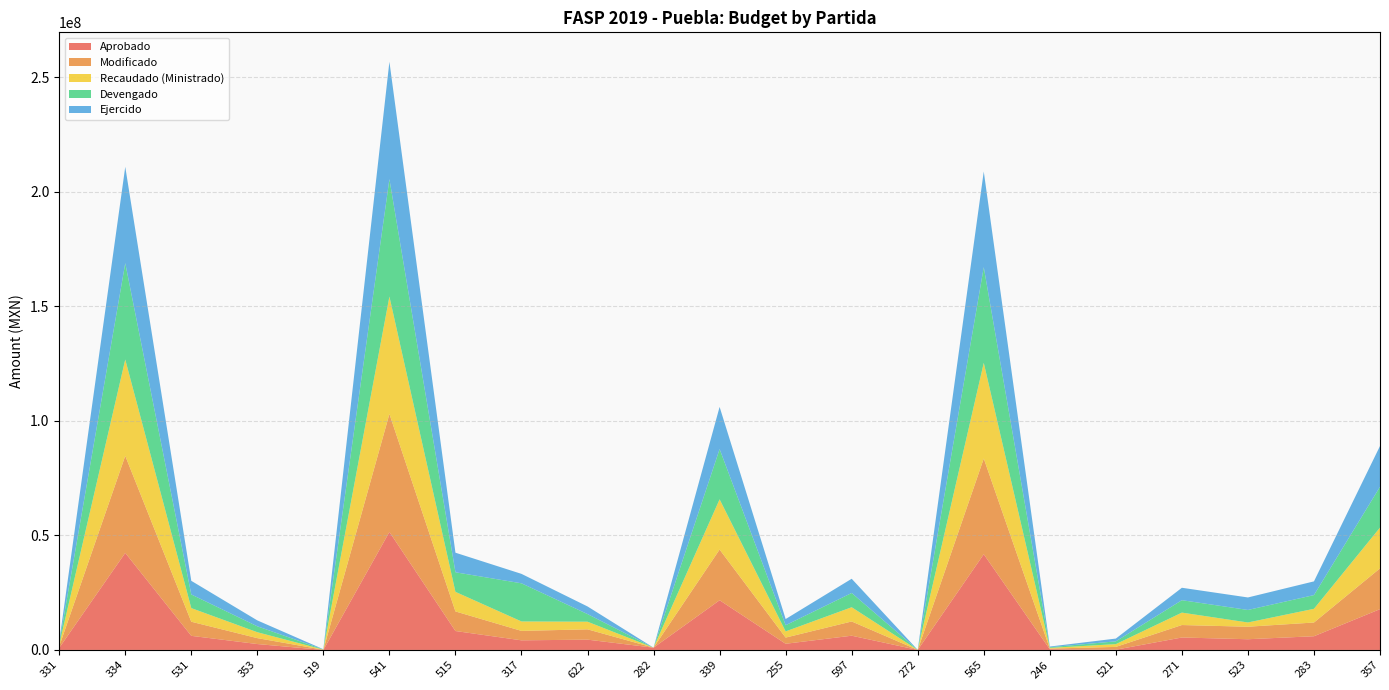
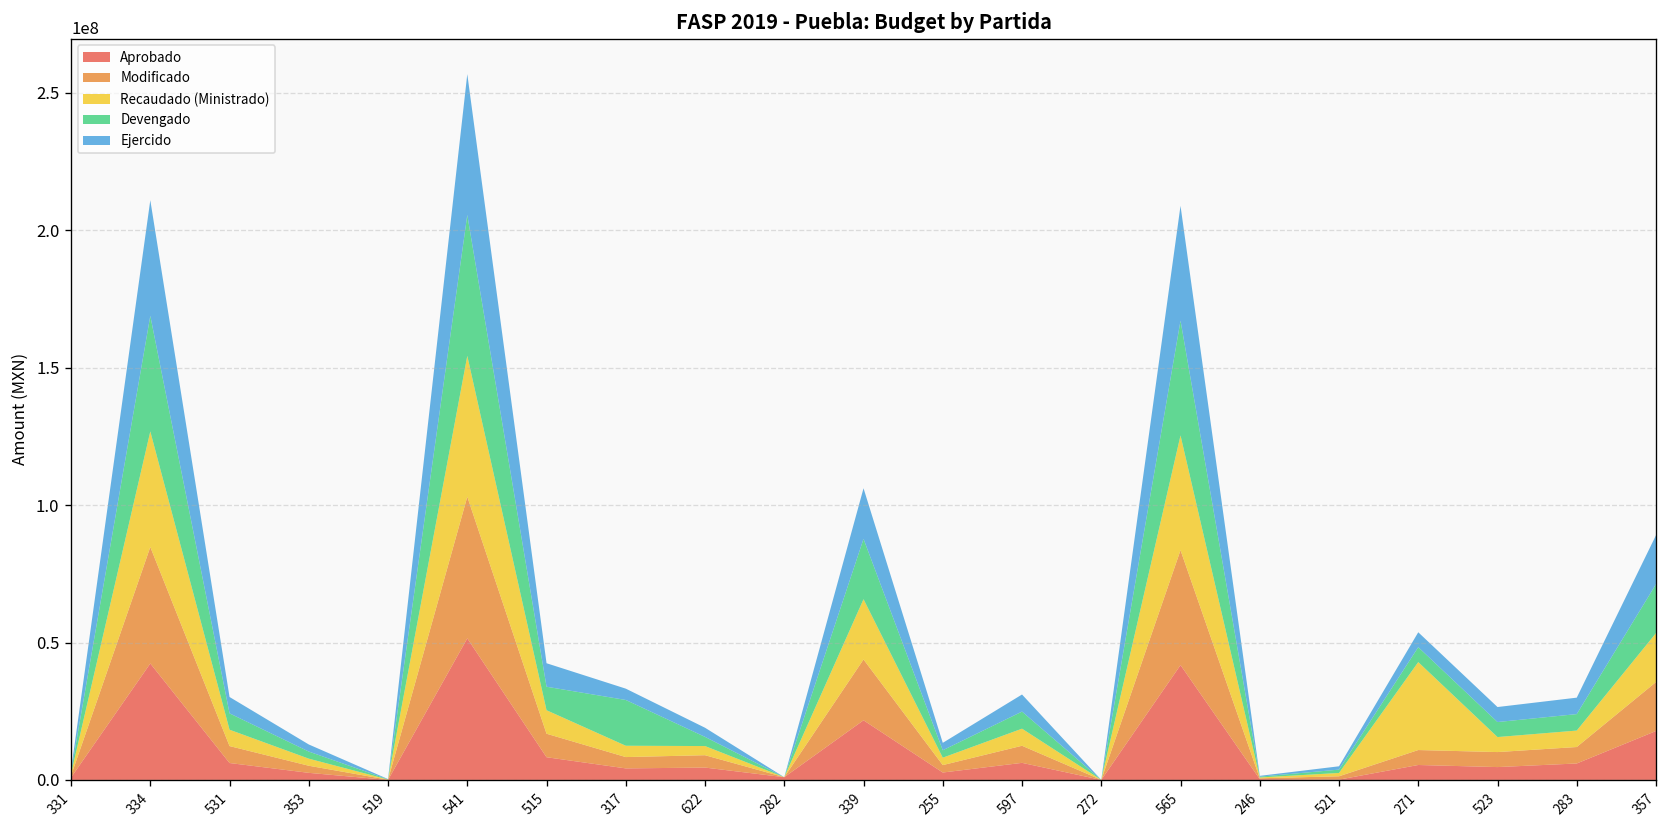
Recaudado (Ministrado), 271: 5000000 -> 32000000
Recaudado (Ministrado), 523: 2000000 -> 5000000
